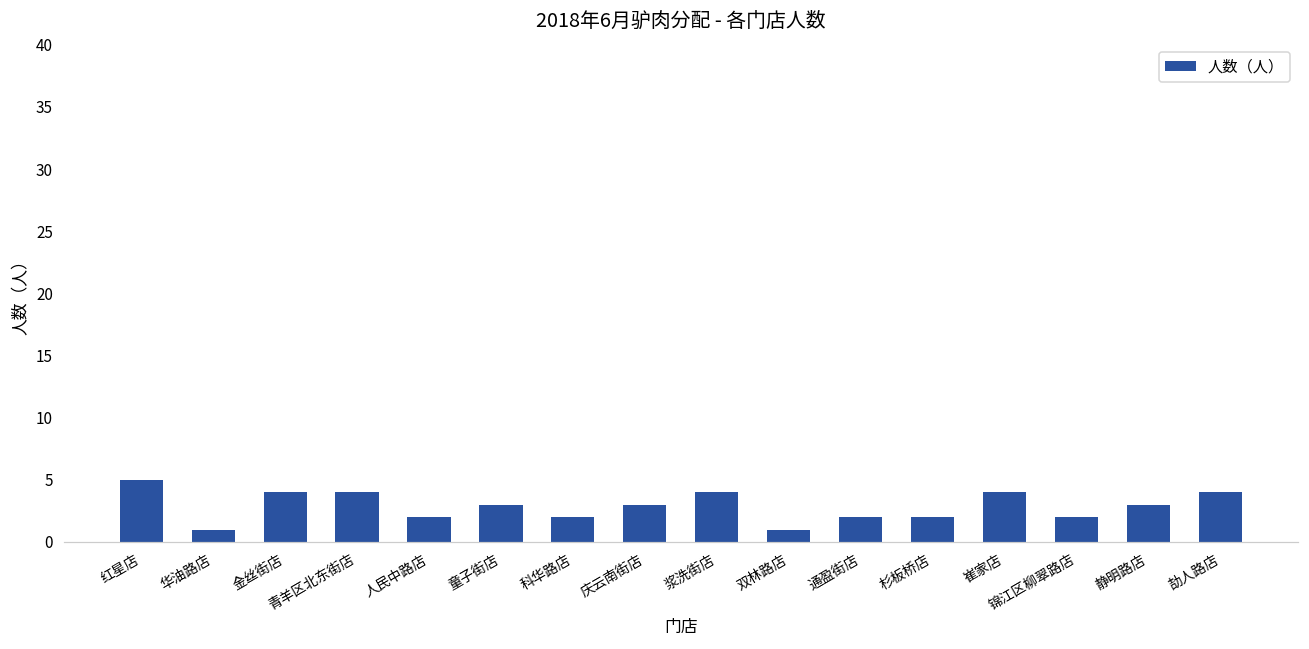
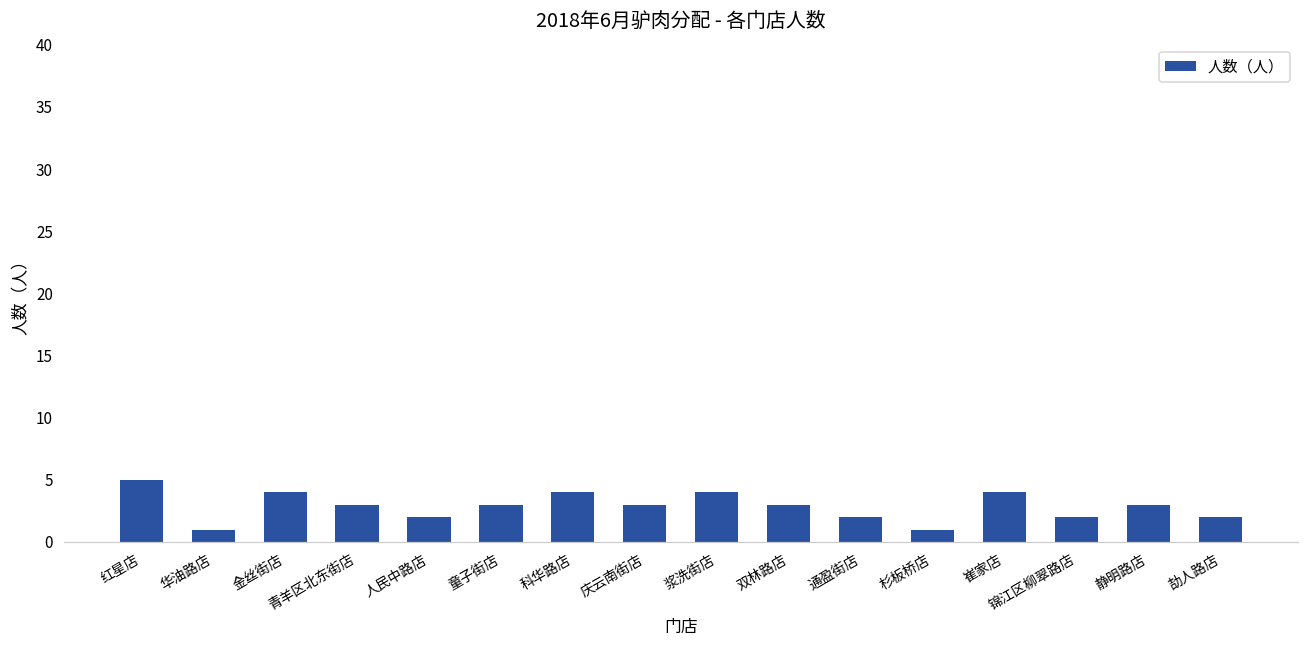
青羊区北东街店: 4 -> 3
科华路店: 2 -> 4
双林路店: 1 -> 3
杉板桥店: 2 -> 1
劼人路店: 4 -> 2
